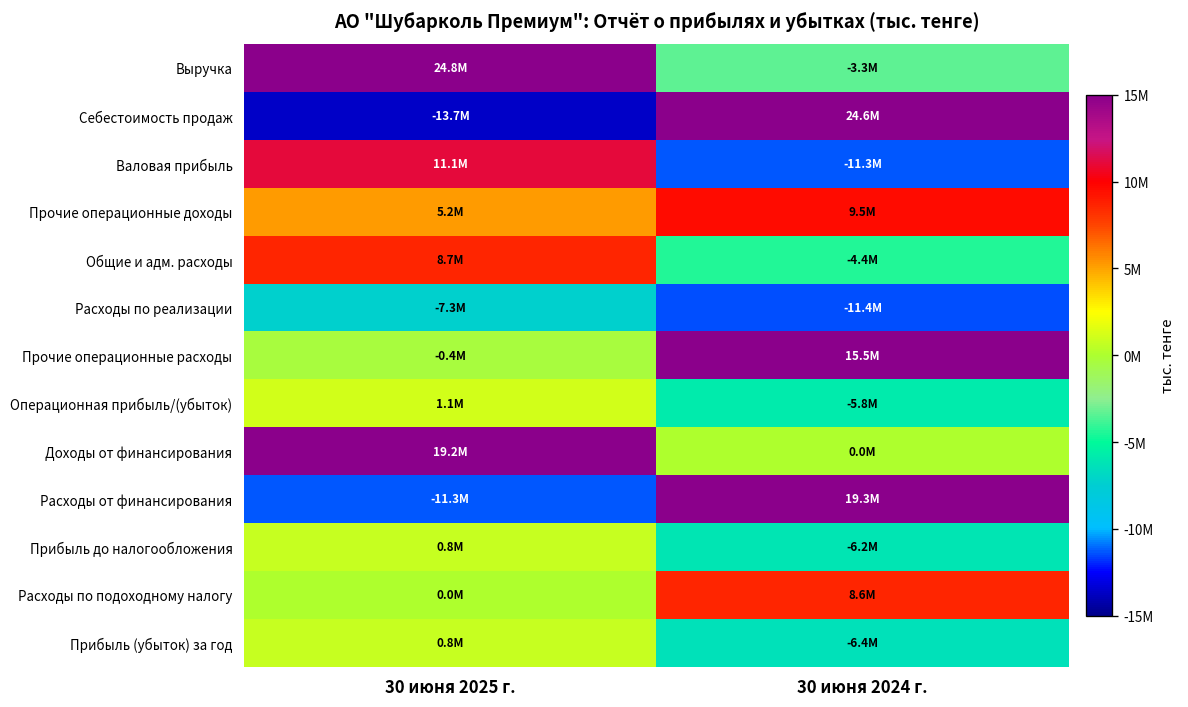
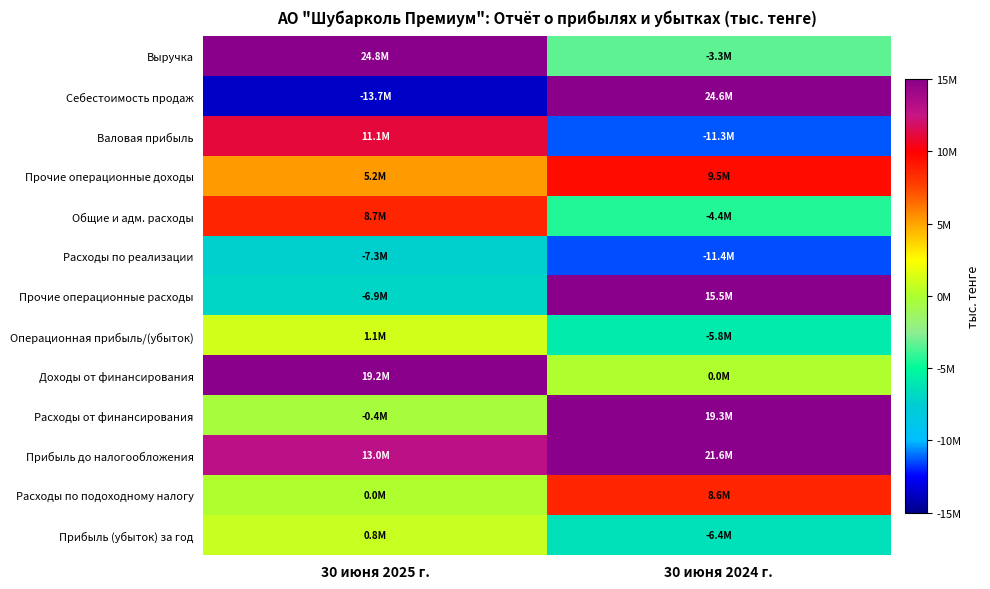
Прочие операционные расходы, 30 июня 2025 г.: -0.4M -> -6.9M
Расходы от финансирования, 30 июня 2025 г.: -11.3M -> -0.4M
Прибыль до налогообложения, 30 июня 2025 г.: 0.8M -> 13.0M
Прибыль до налогообложения, 30 июня 2024 г.: -6.2M -> 21.6M
